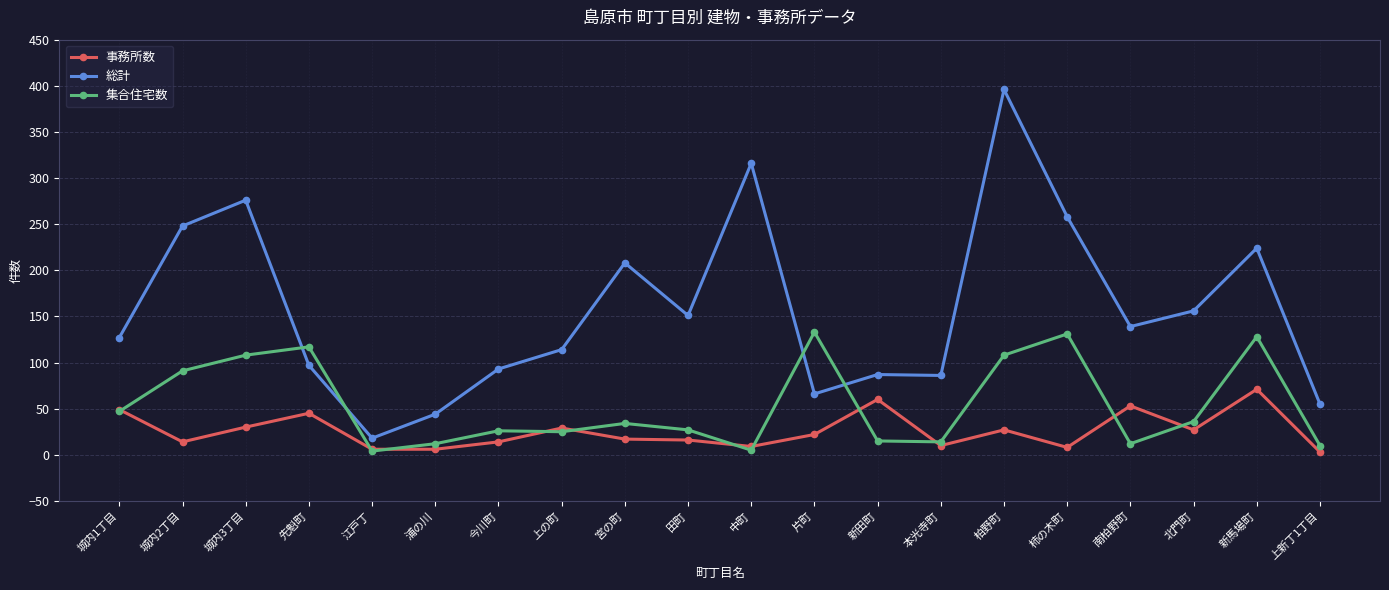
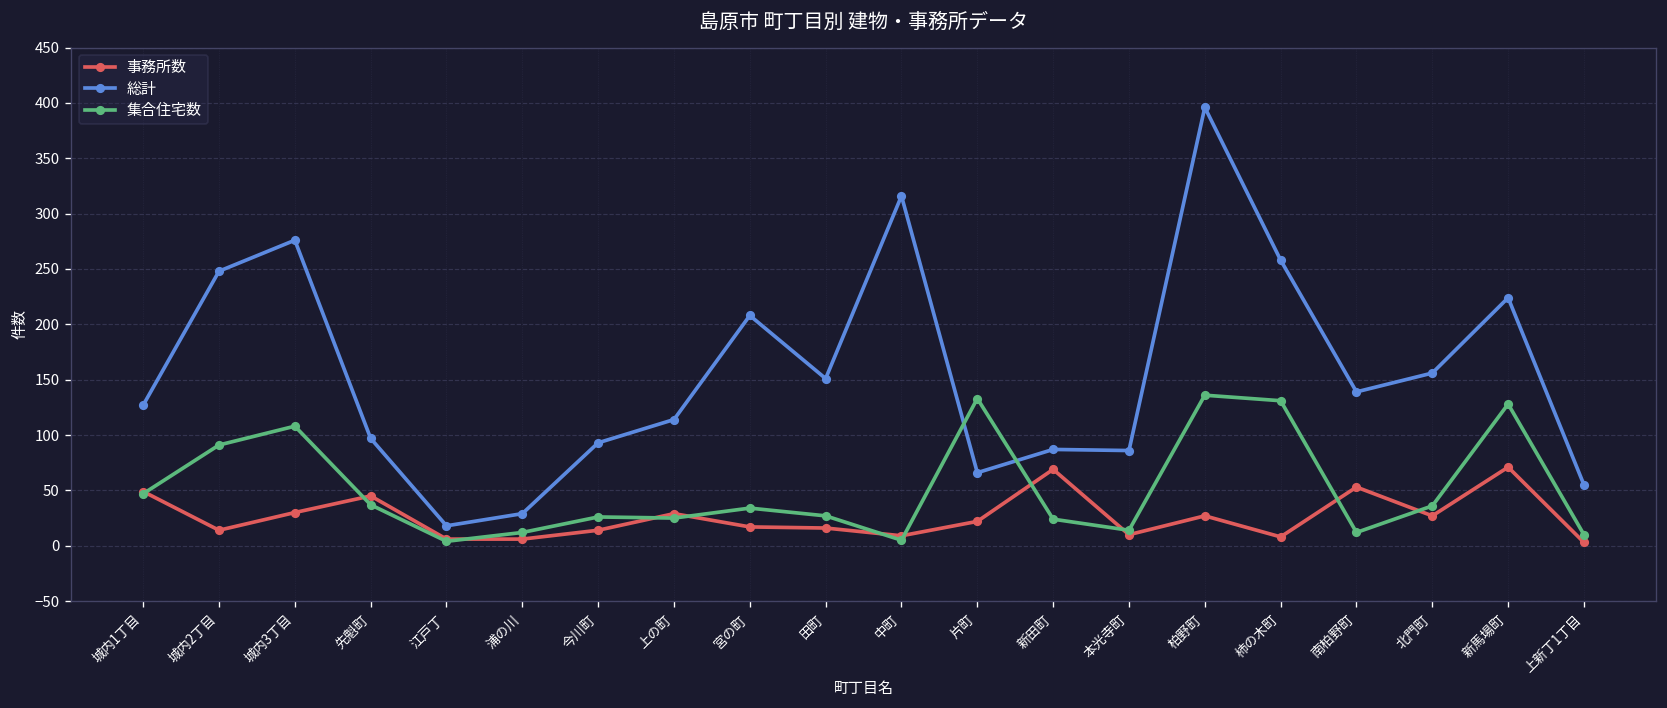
集合住宅数, 先魁町: 120 -> 40
総計, 浦の川: 40 -> 30
事務所数, 新田町: 60 -> 70
集合住宅数, 新田町: 15 -> 24
集合住宅数, 柏野町: 110 -> 140
